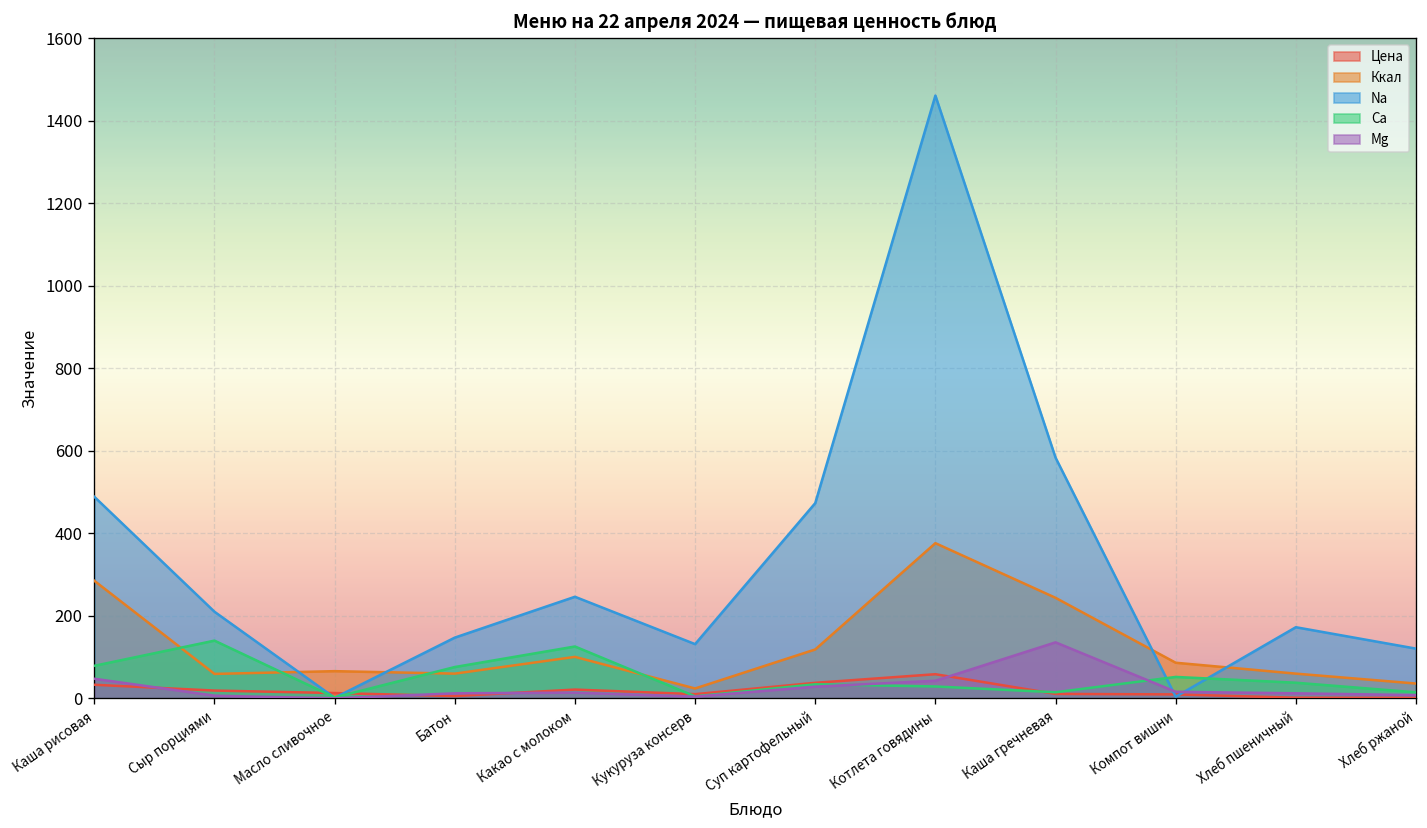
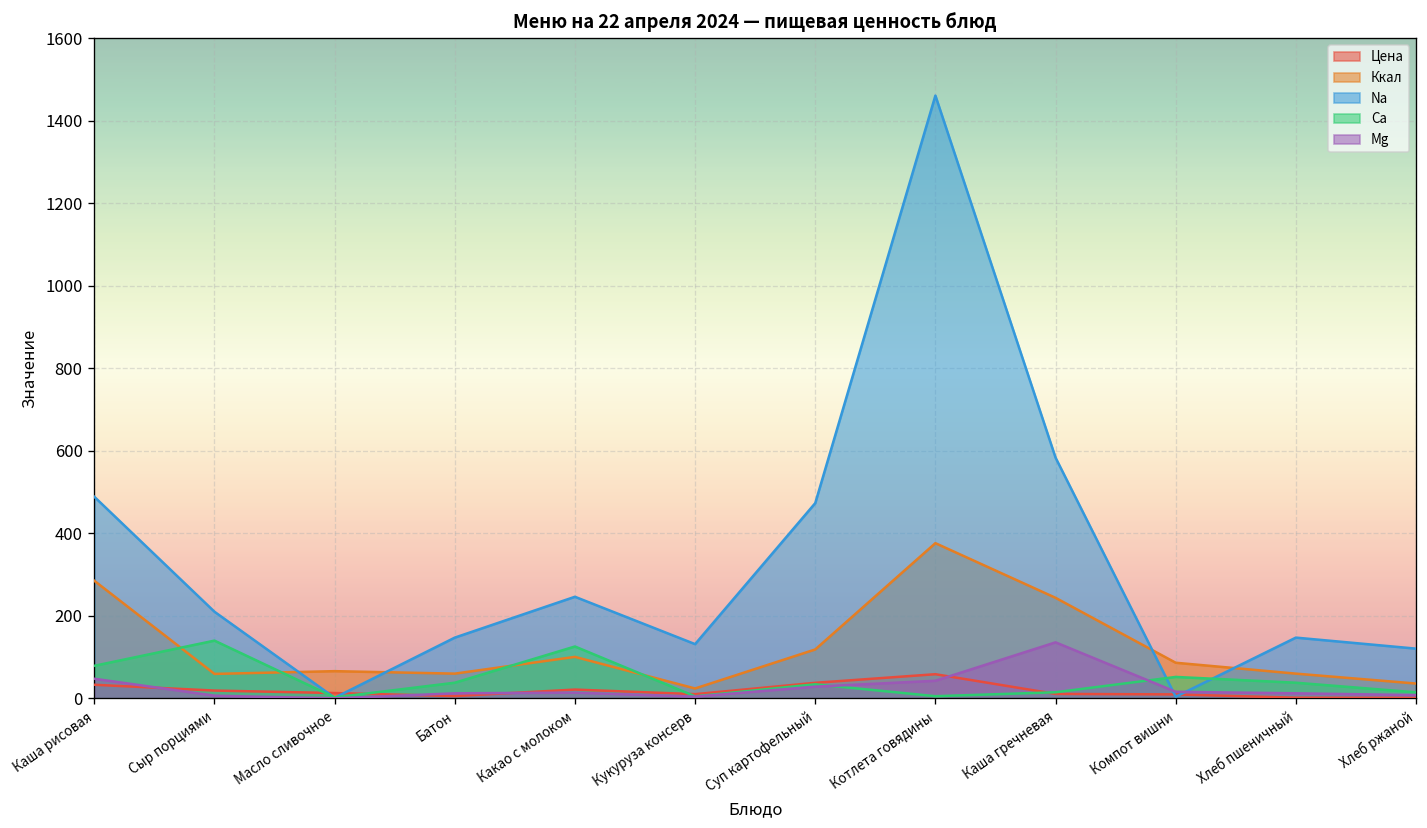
Ca, Батон: 80 -> 40
Ca, Котлета говядины: 30 -> 10
Na, Хлеб пшеничный: 170 -> 150
